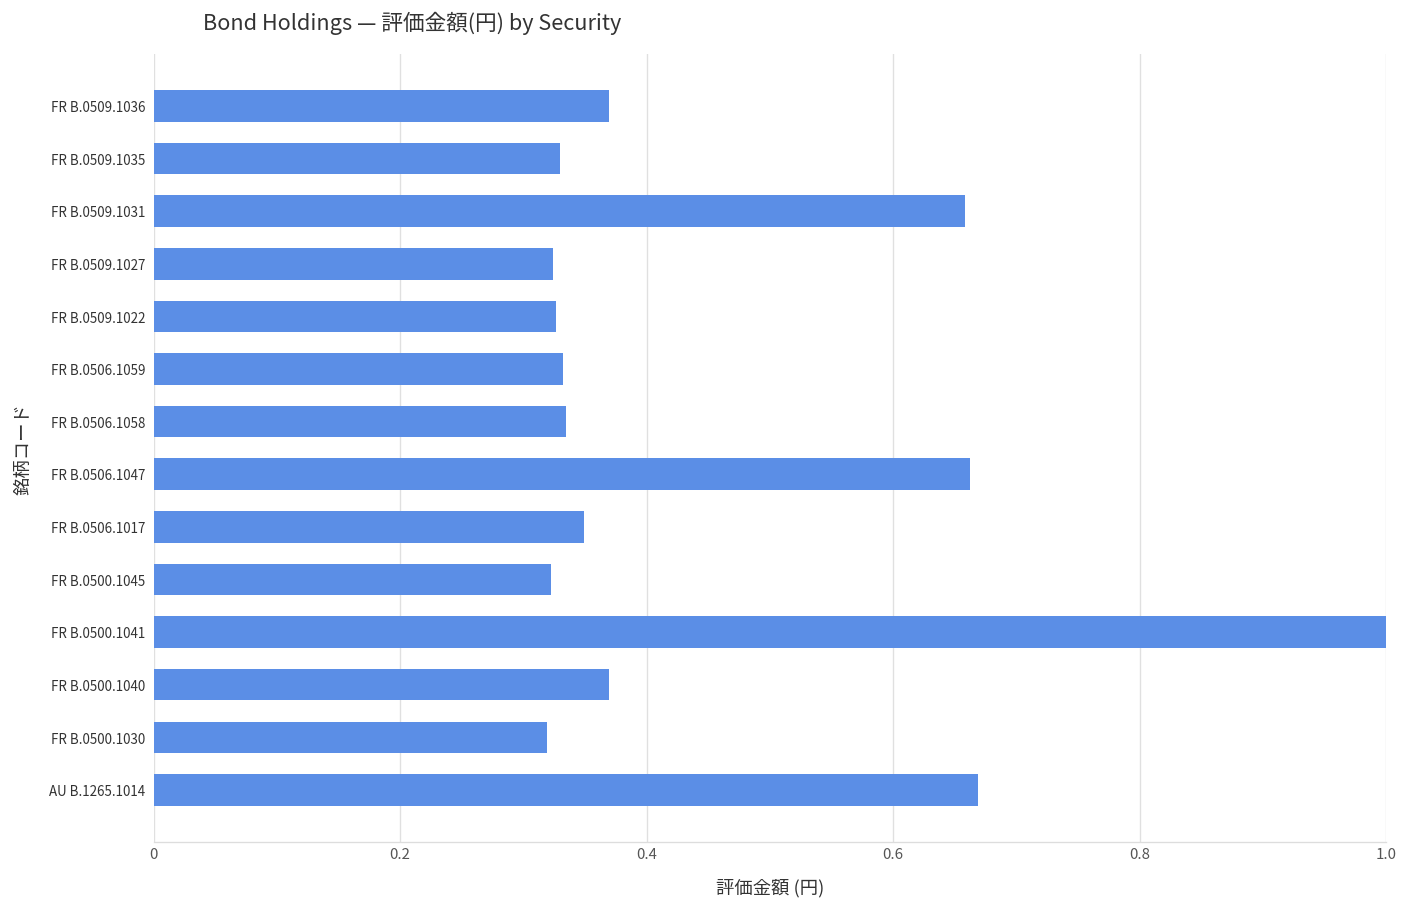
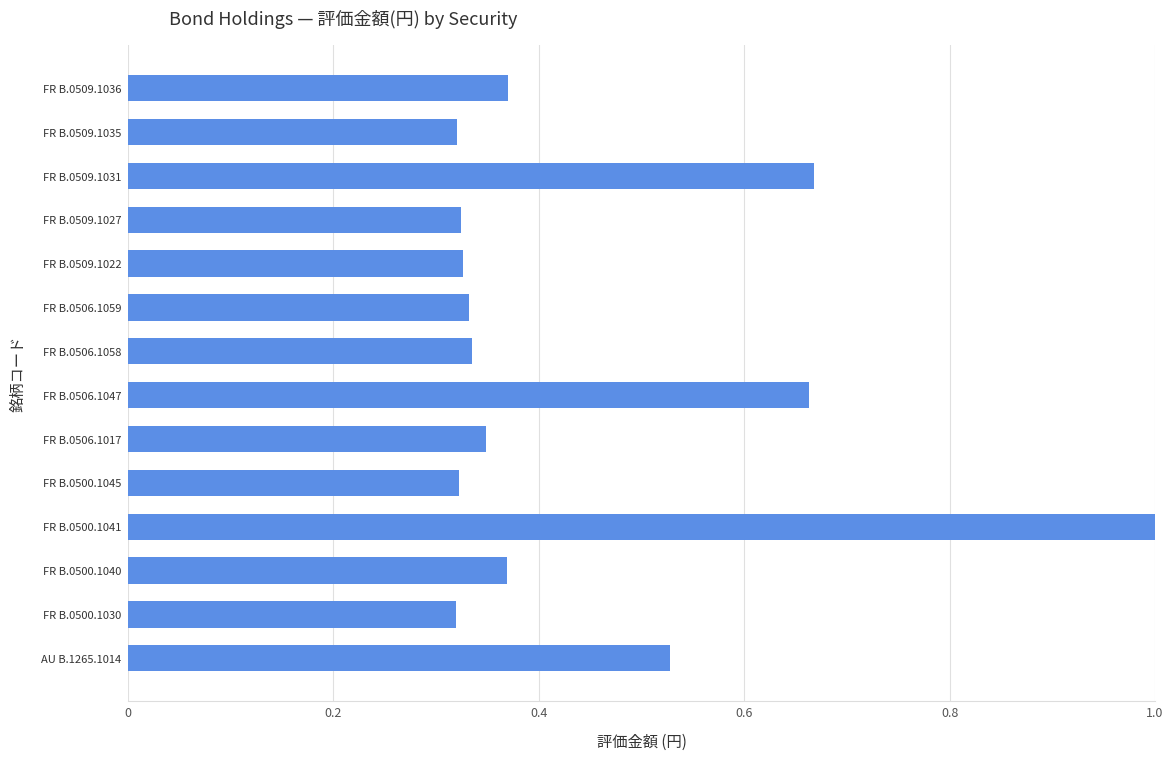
FR B.0509.1035: 0.329 -> 0.321
FR B.0509.1031: 0.658 -> 0.668
AU B.1265.1014: 0.669 -> 0.527
